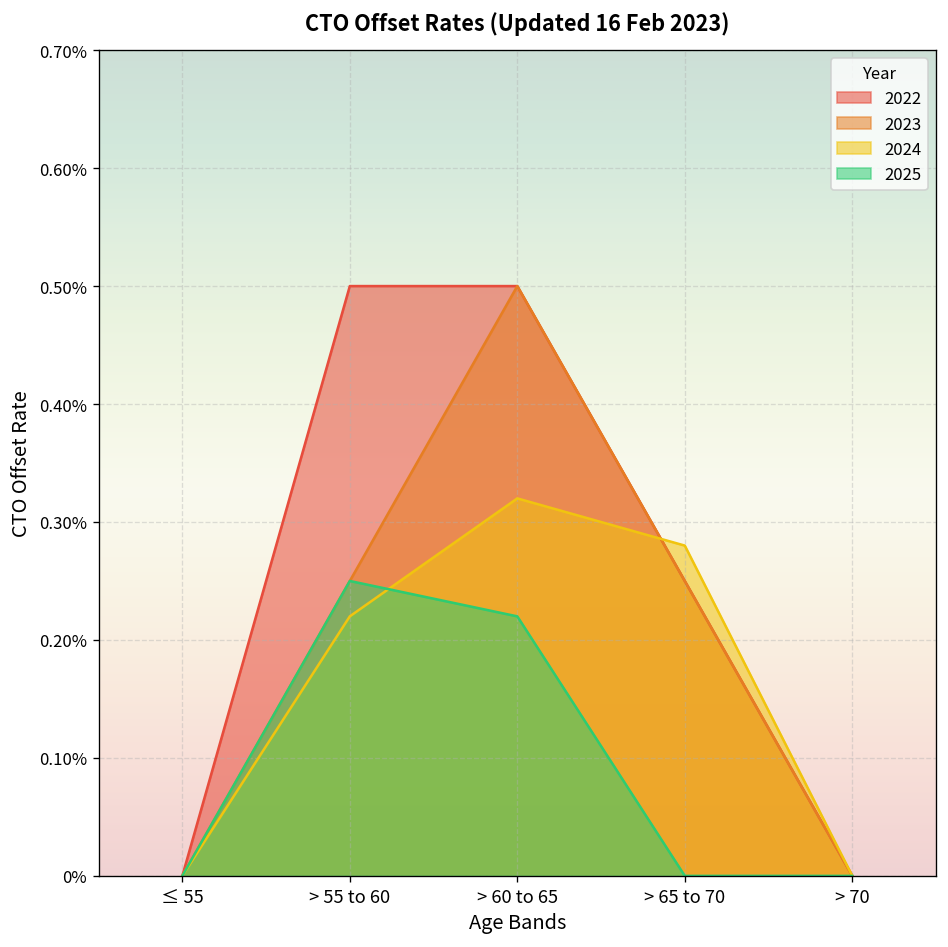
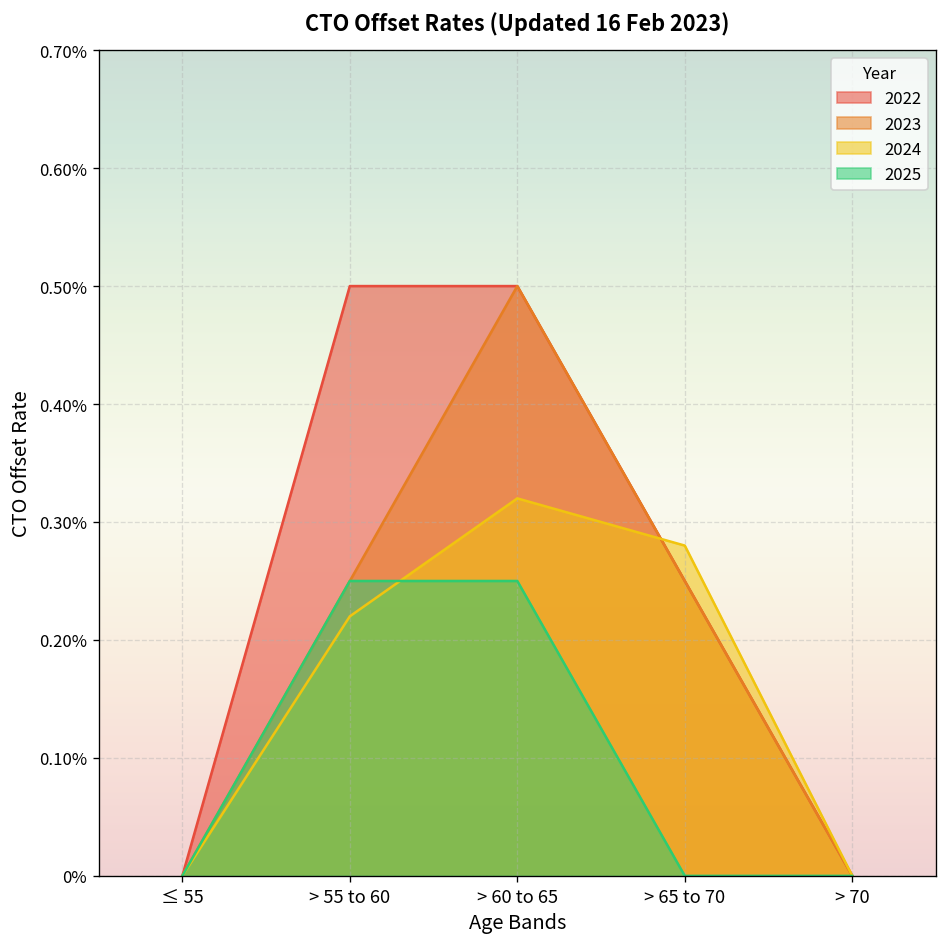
2025, > 60 to 65: 0.22% -> 0.25%
